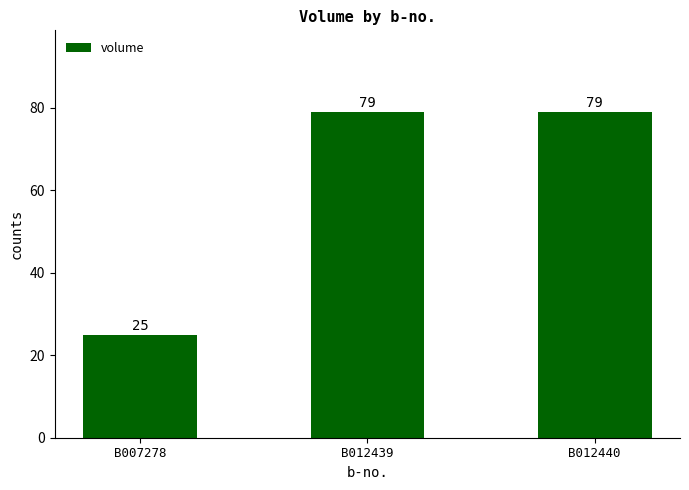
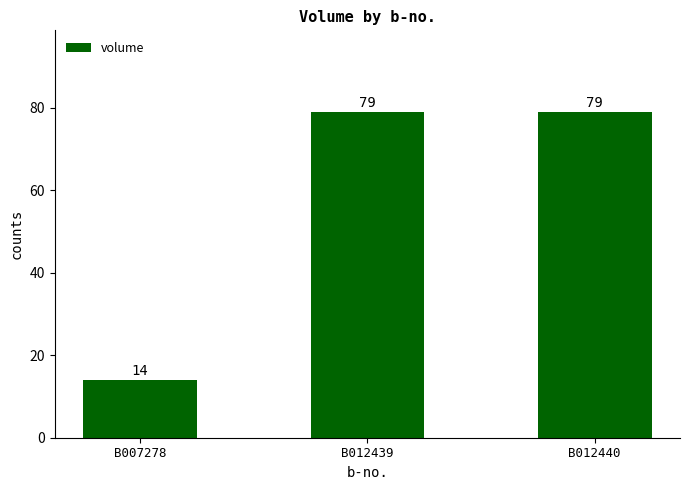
B007278: 25 -> 14
